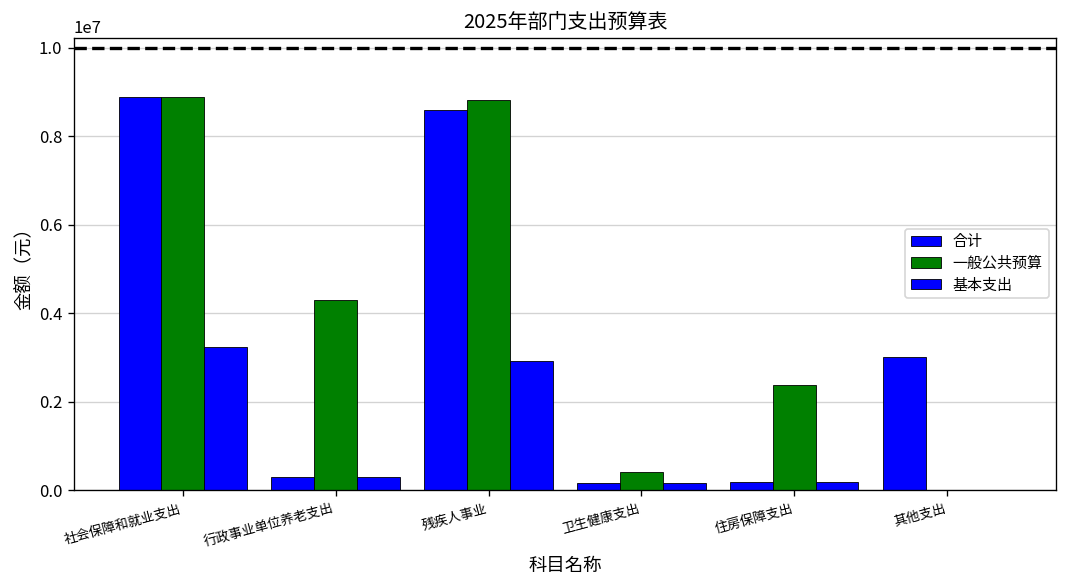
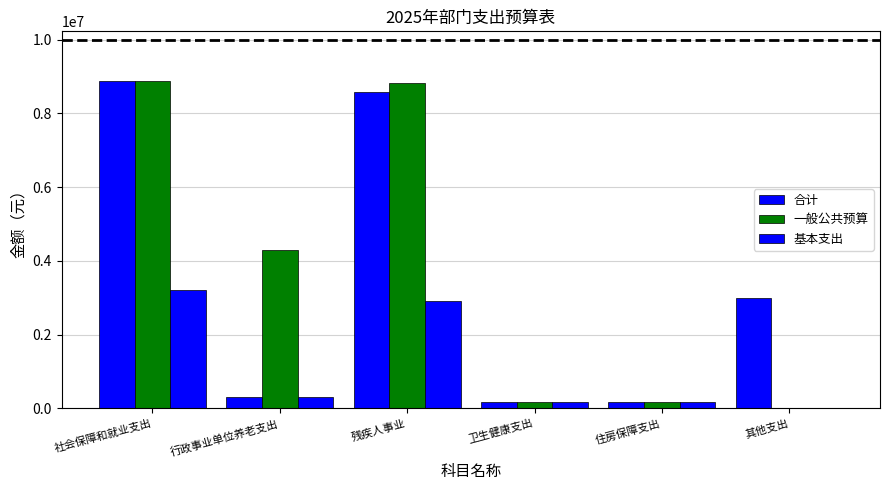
一般公共预算, 卫生健康支出: 400000 -> 200000
一般公共预算, 住房保障支出: 2400000 -> 200000
